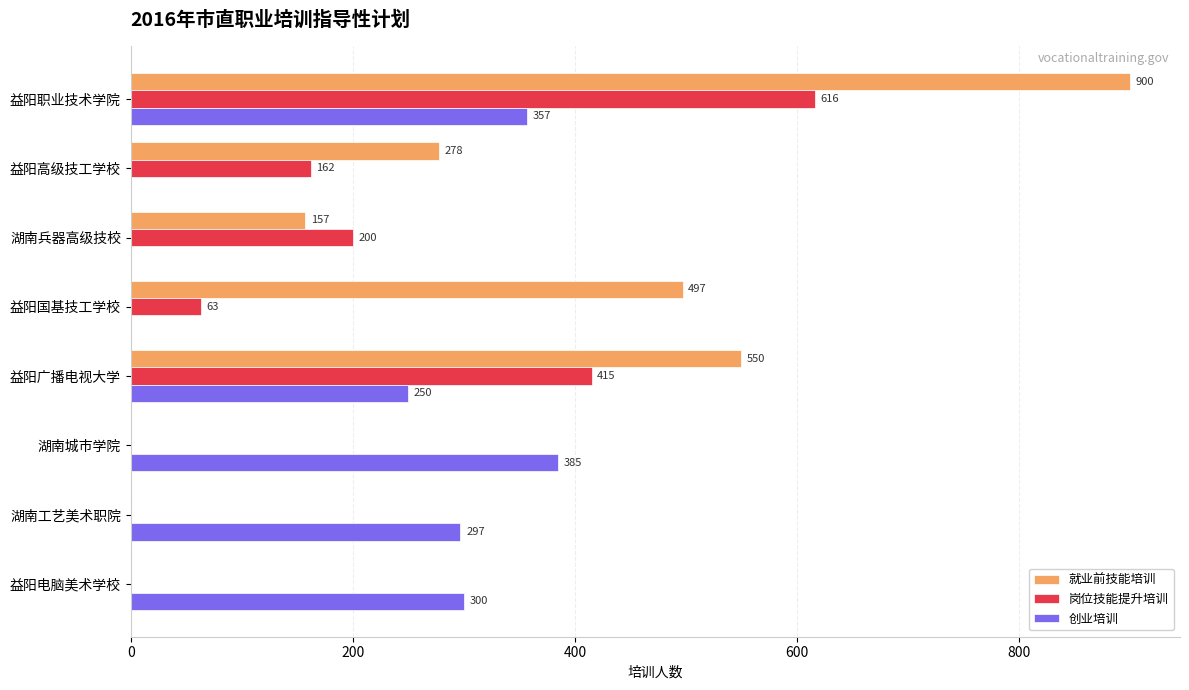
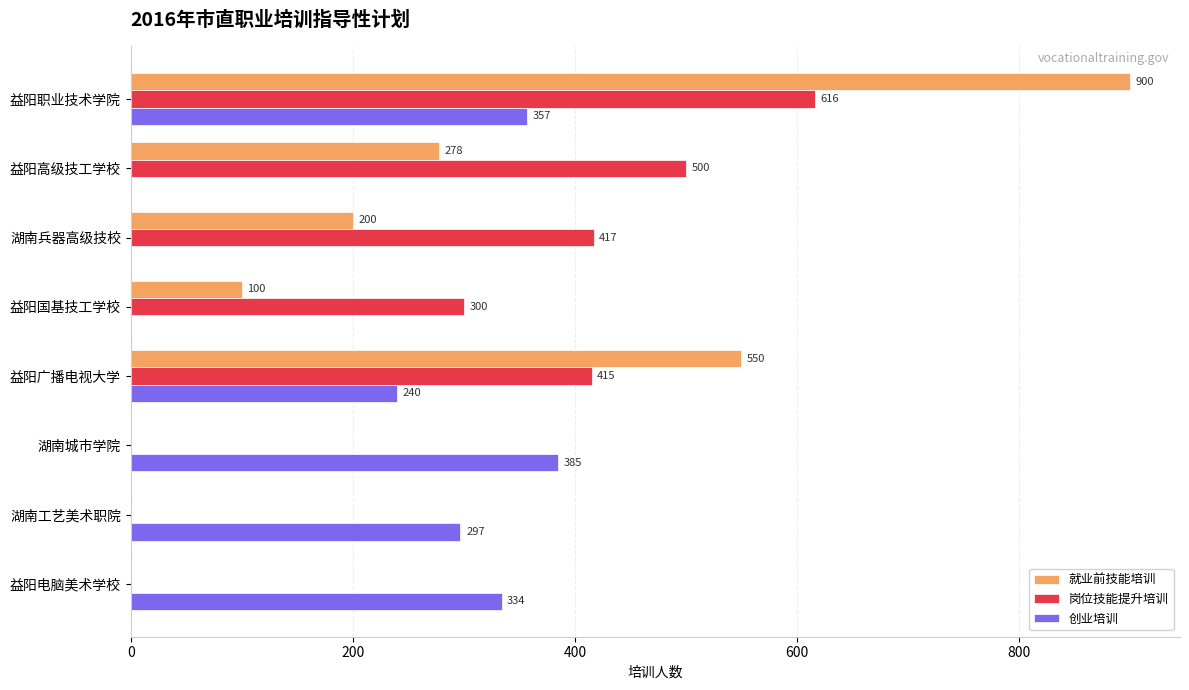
岗位技能提升培训, 益阳高级技工学校: 162 -> 500
就业前技能培训, 湖南兵器高级技校: 157 -> 200
岗位技能提升培训, 湖南兵器高级技校: 200 -> 417
就业前技能培训, 益阳国基技工学校: 497 -> 100
岗位技能提升培训, 益阳国基技工学校: 63 -> 300
创业培训, 益阳广播电视大学: 250 -> 240
创业培训, 益阳电脑美术学校: 300 -> 334
